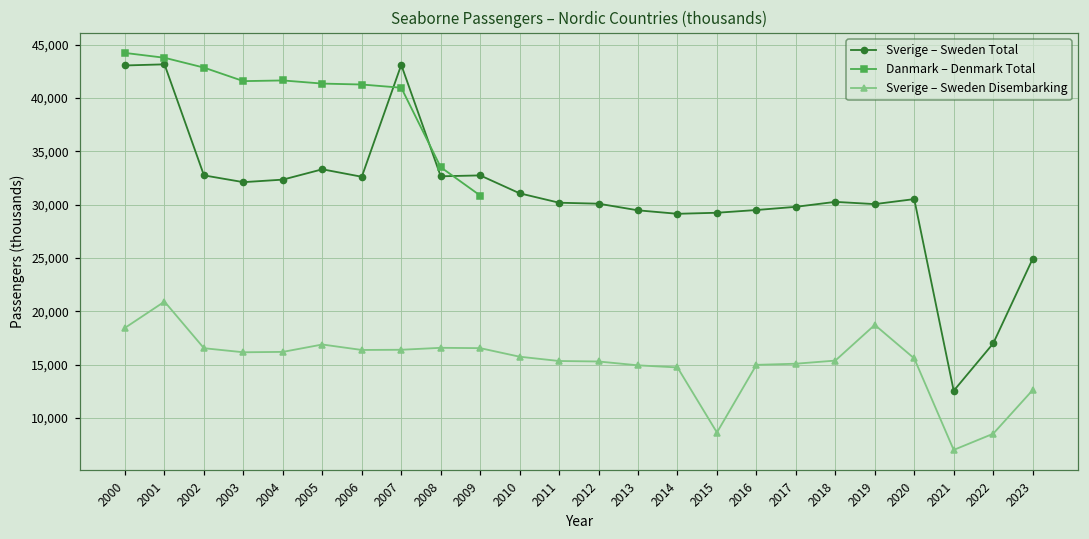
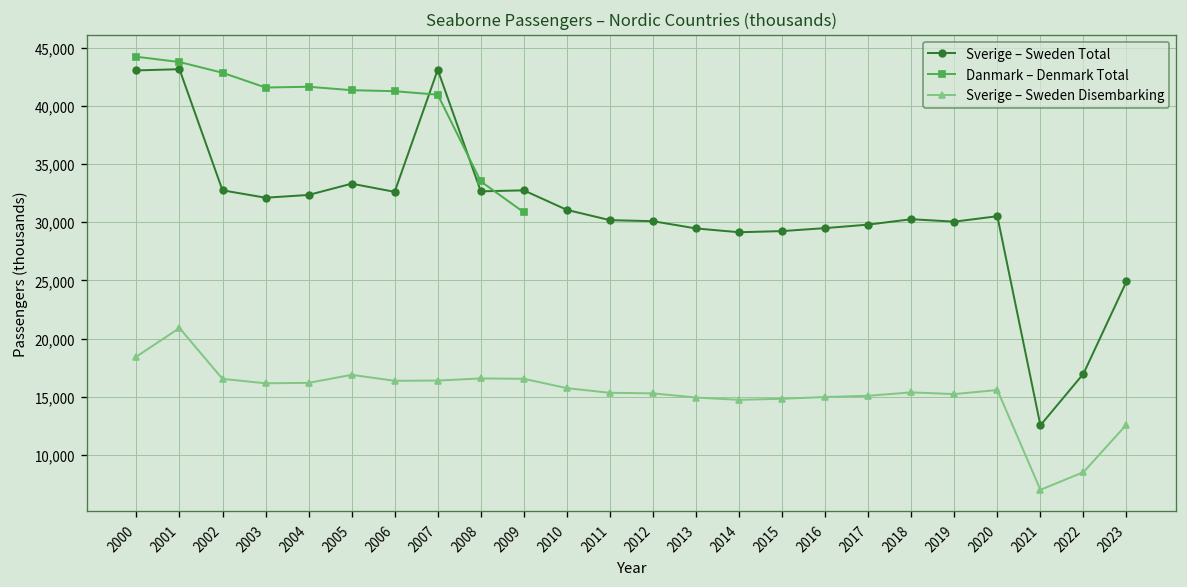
Sverige – Sweden Disembarking, 2015: 9,000 -> 15,000
Sverige – Sweden Disembarking, 2019: 19,000 -> 15,000
